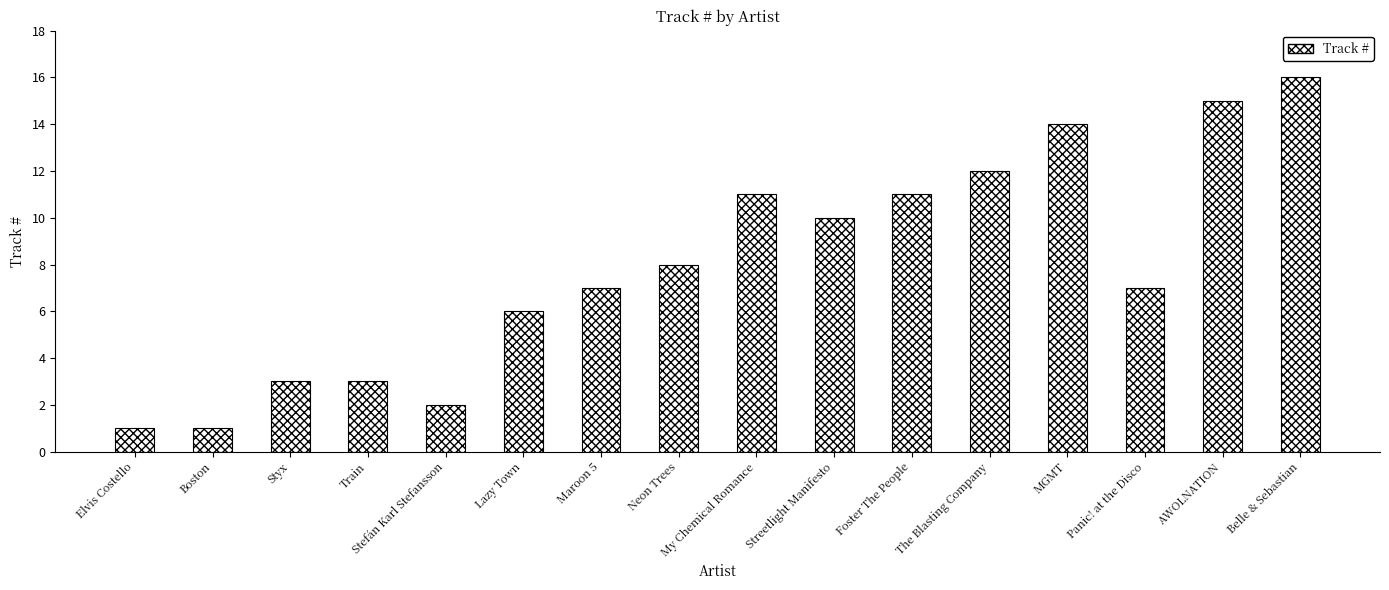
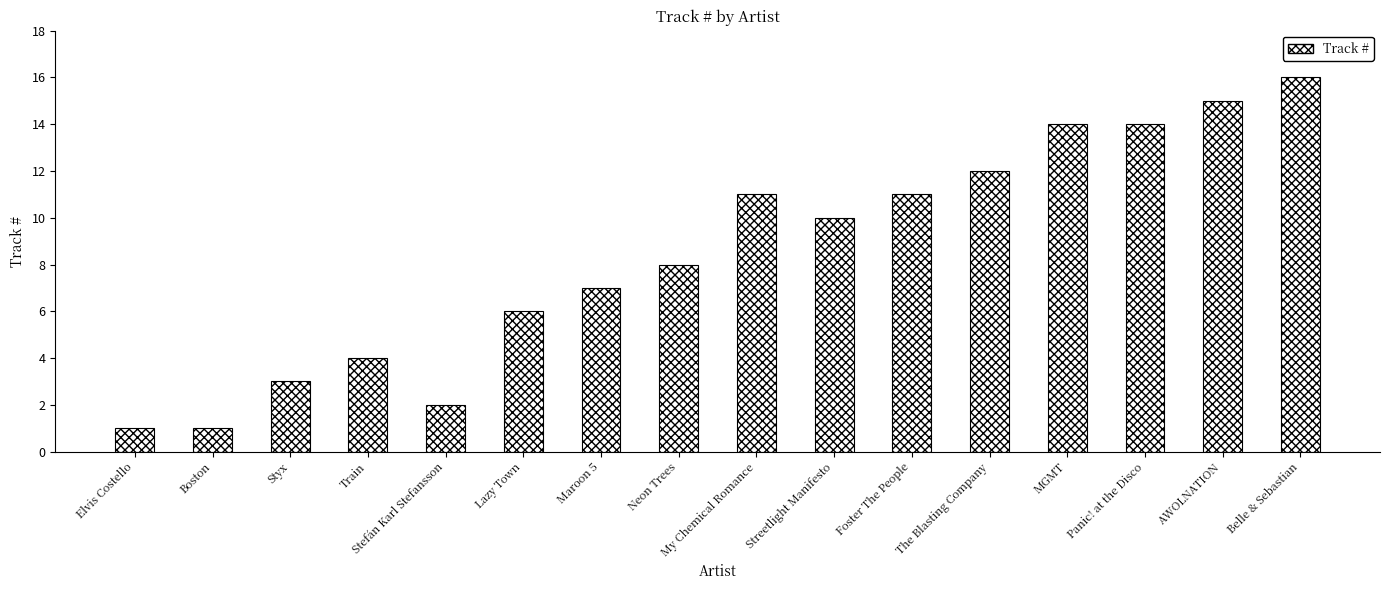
Train: 3 -> 4
Panic! at the Disco: 7 -> 14
